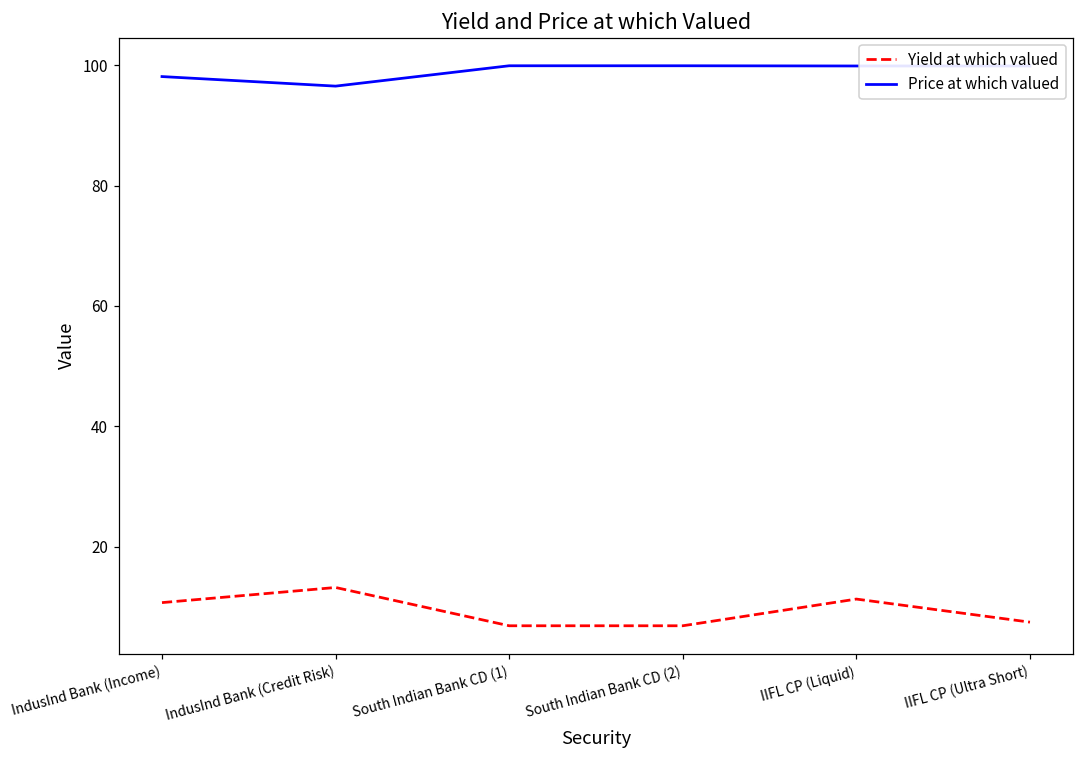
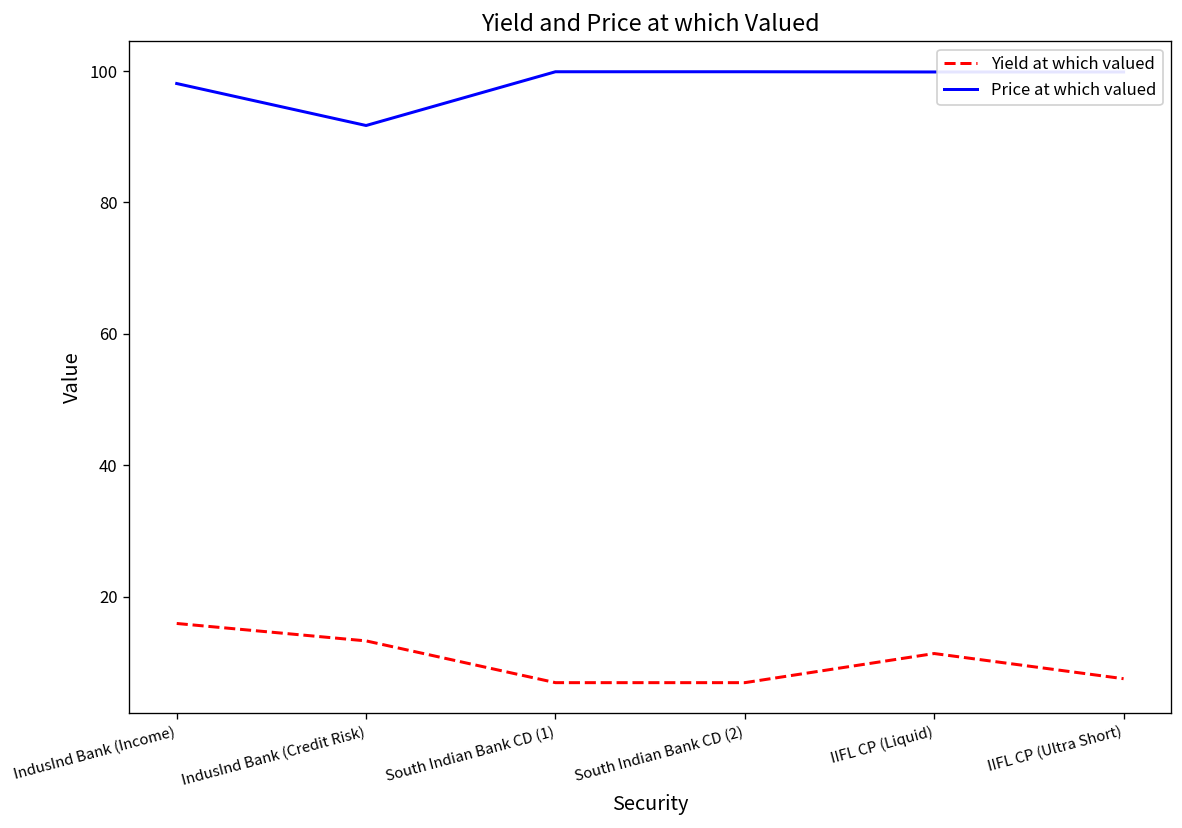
Yield at which valued, IndusInd Bank (Income): 11 -> 16
Price at which valued, IndusInd Bank (Credit Risk): 97 -> 92
